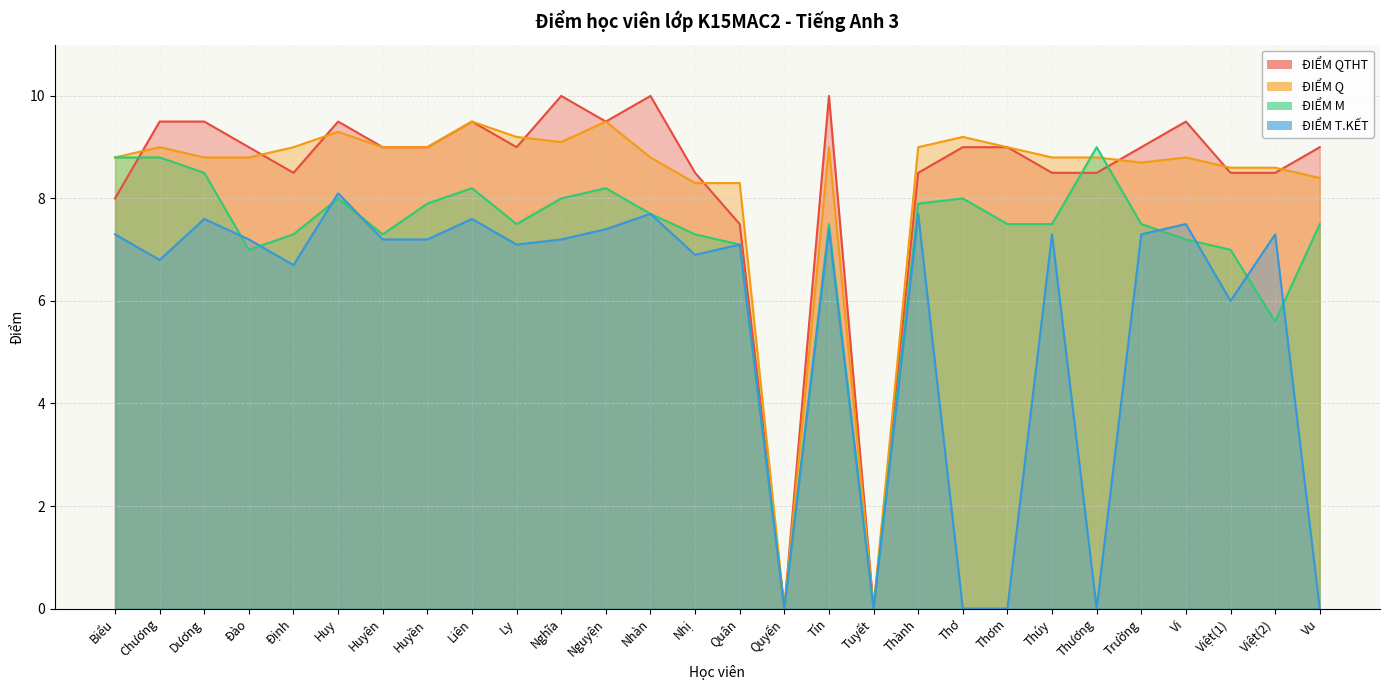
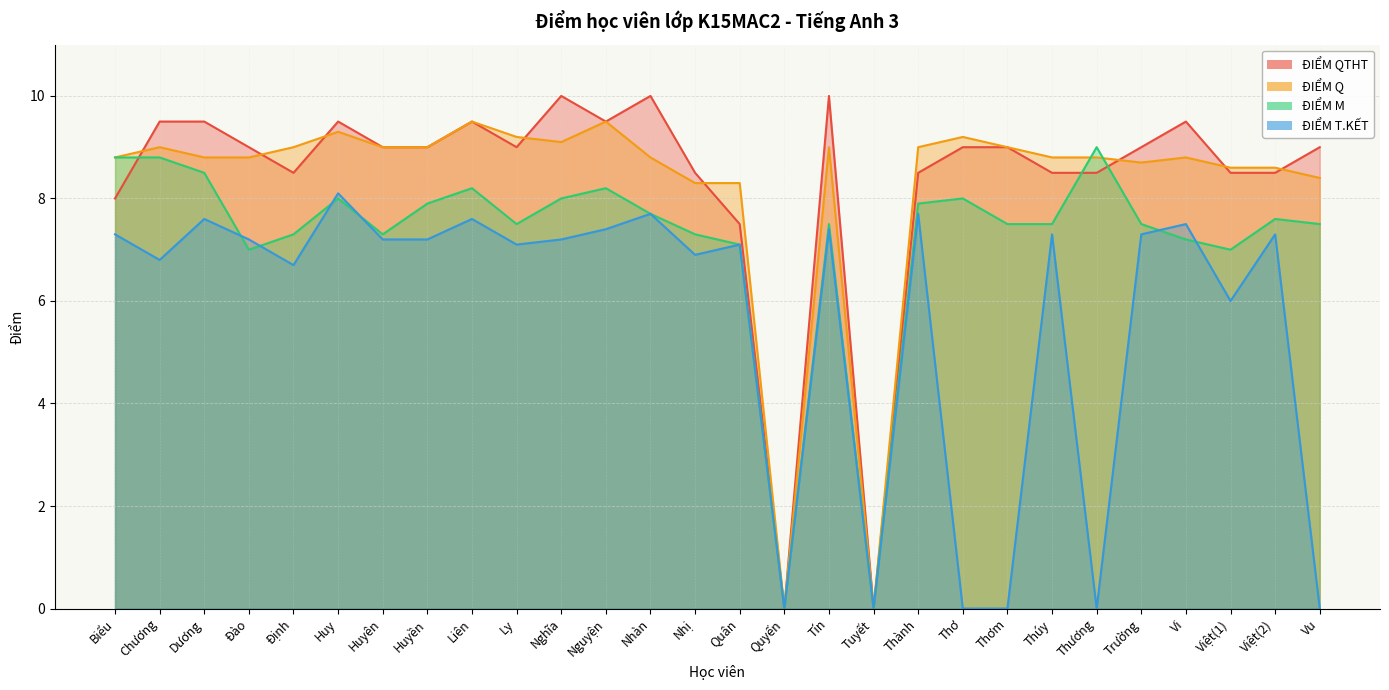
ĐIỂM M, Việt(2): 5.6 -> 7.6
